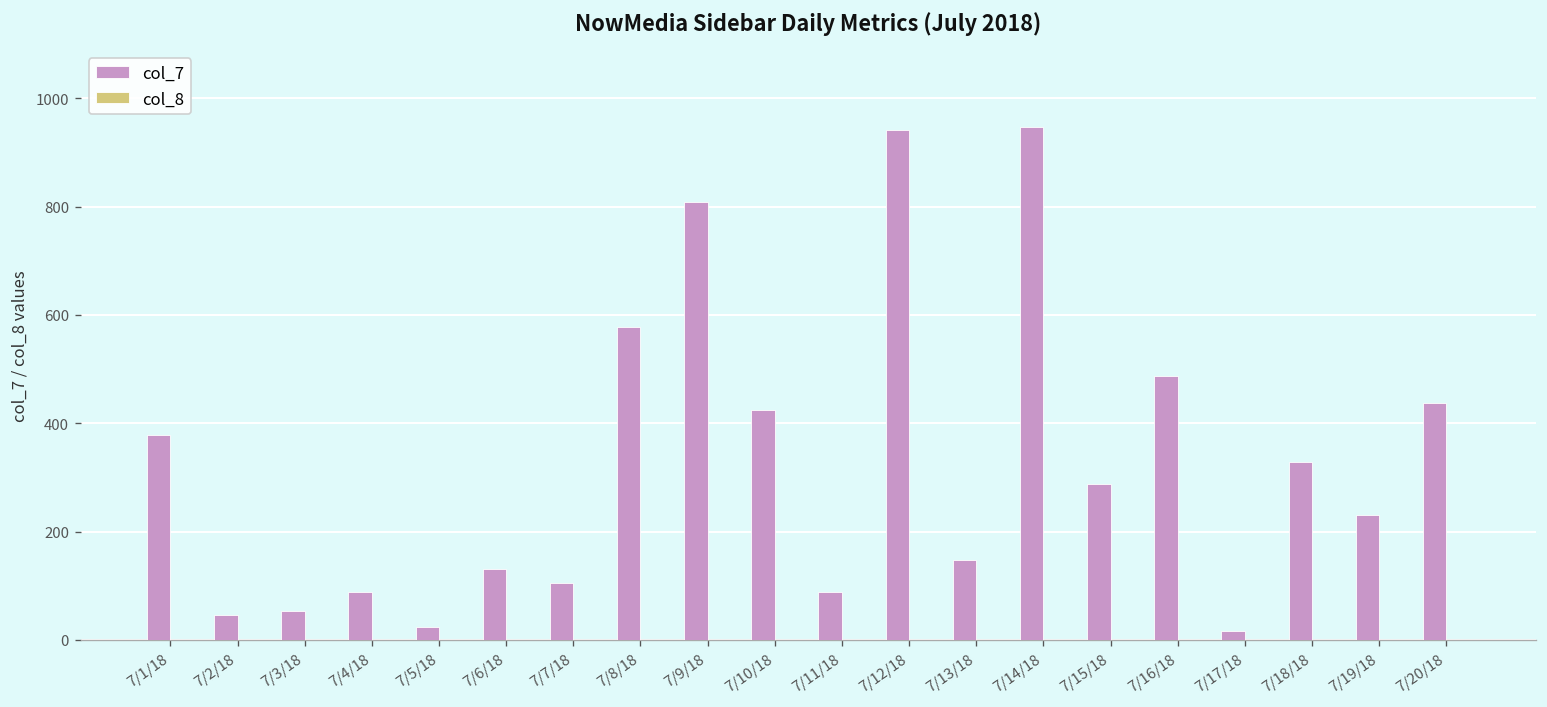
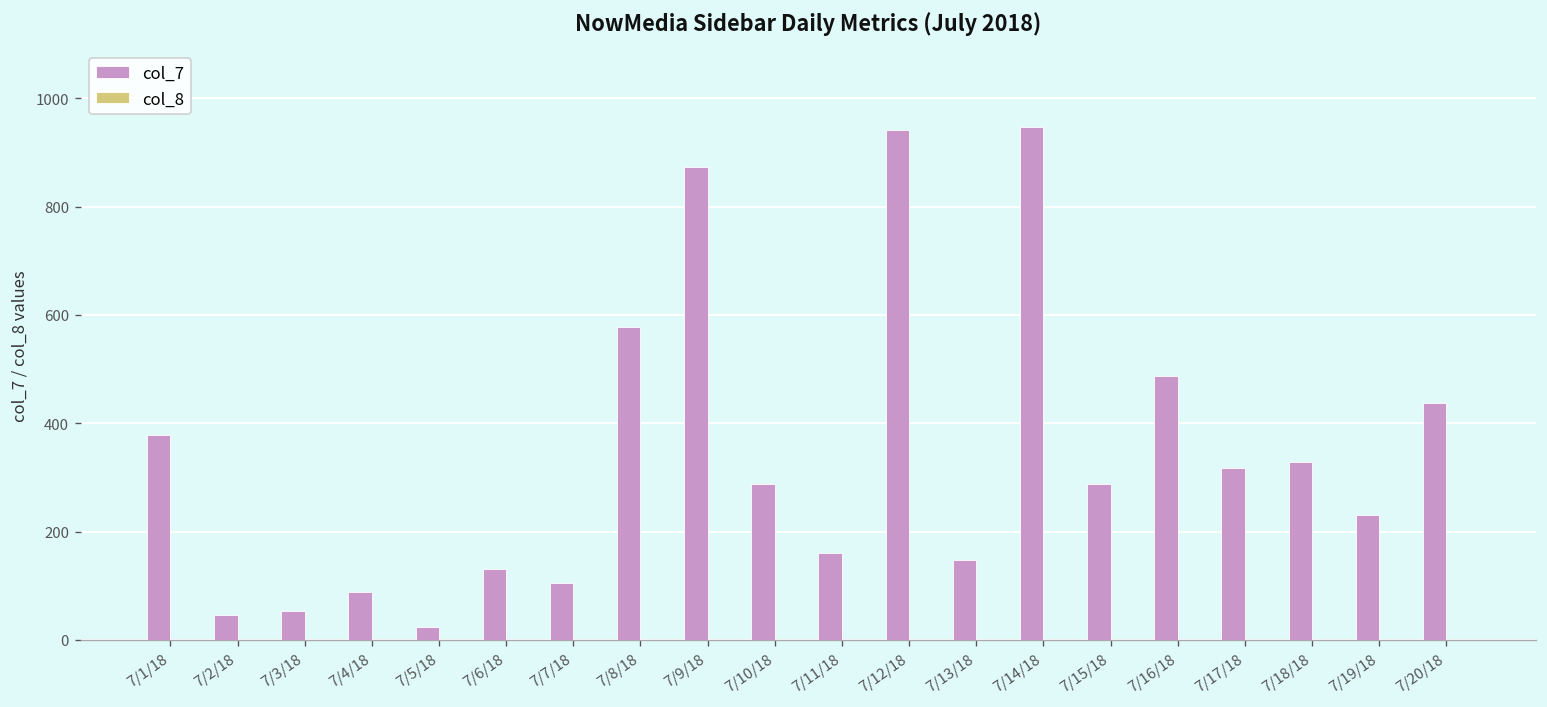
col_7, 7/9/18: 810 -> 870
col_7, 7/10/18: 420 -> 290
col_7, 7/11/18: 90 -> 160
col_7, 7/17/18: 20 -> 320
